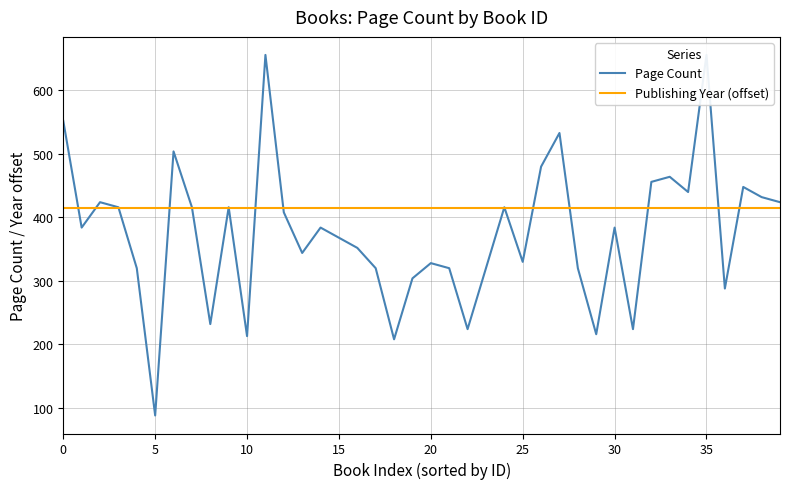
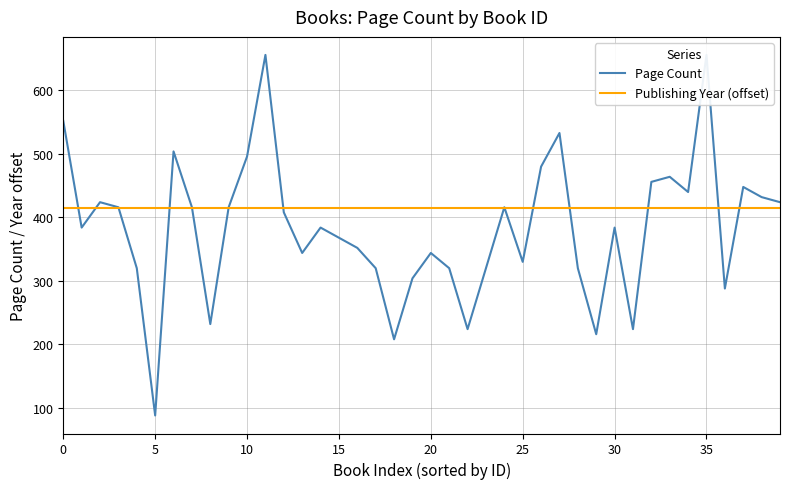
Page Count, 10: 210 -> 500
Page Count, 20: 330 -> 340
